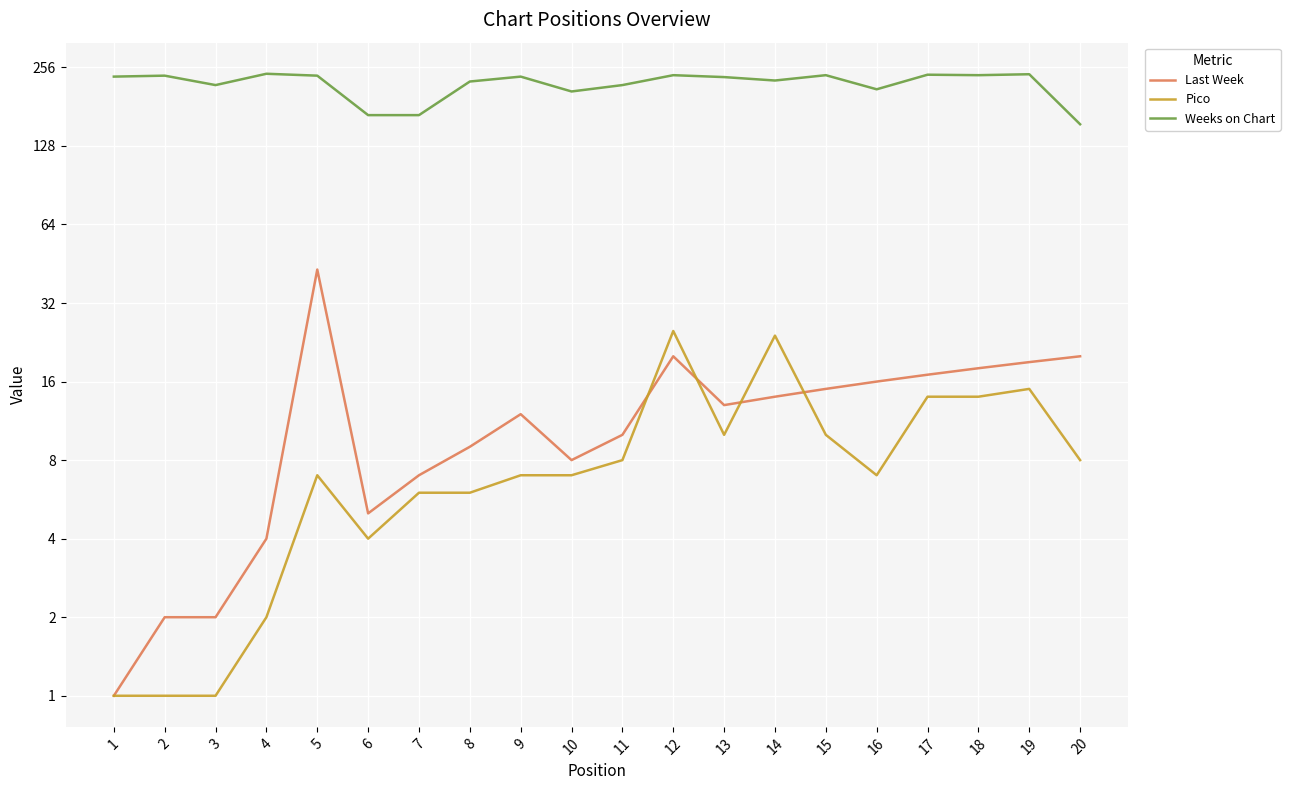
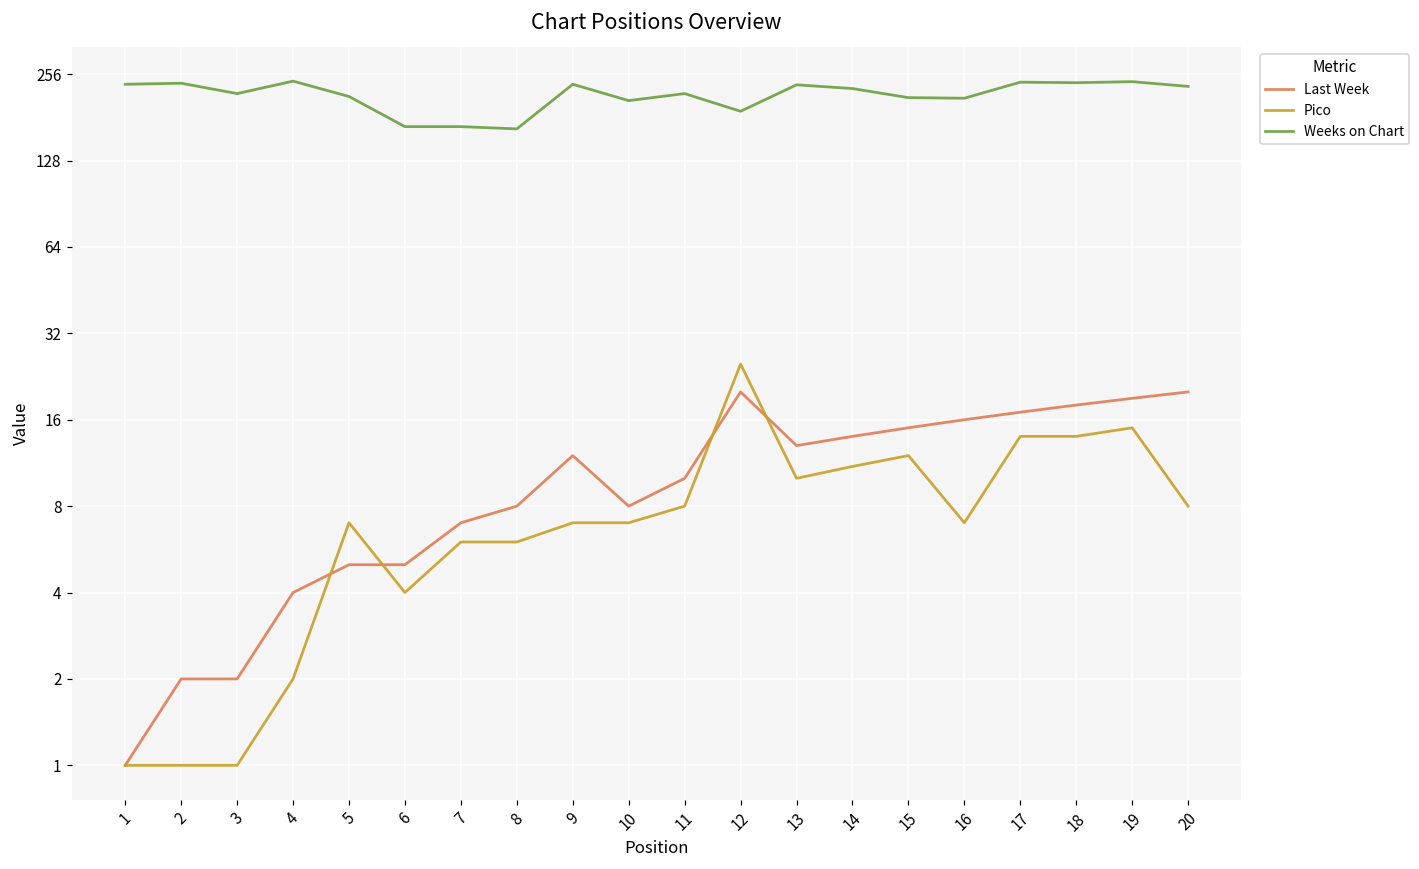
Last Week, 5: 43 -> 5
Weeks on Chart, 5: 240 -> 210
Last Week, 8: 9 -> 8
Weeks on Chart, 8: 230 -> 170
Weeks on Chart, 12: 240 -> 190
Pico, 14: 24 -> 11
Pico, 15: 10 -> 12
Weeks on Chart, 15: 240 -> 210
Weeks on Chart, 20: 160 -> 230
